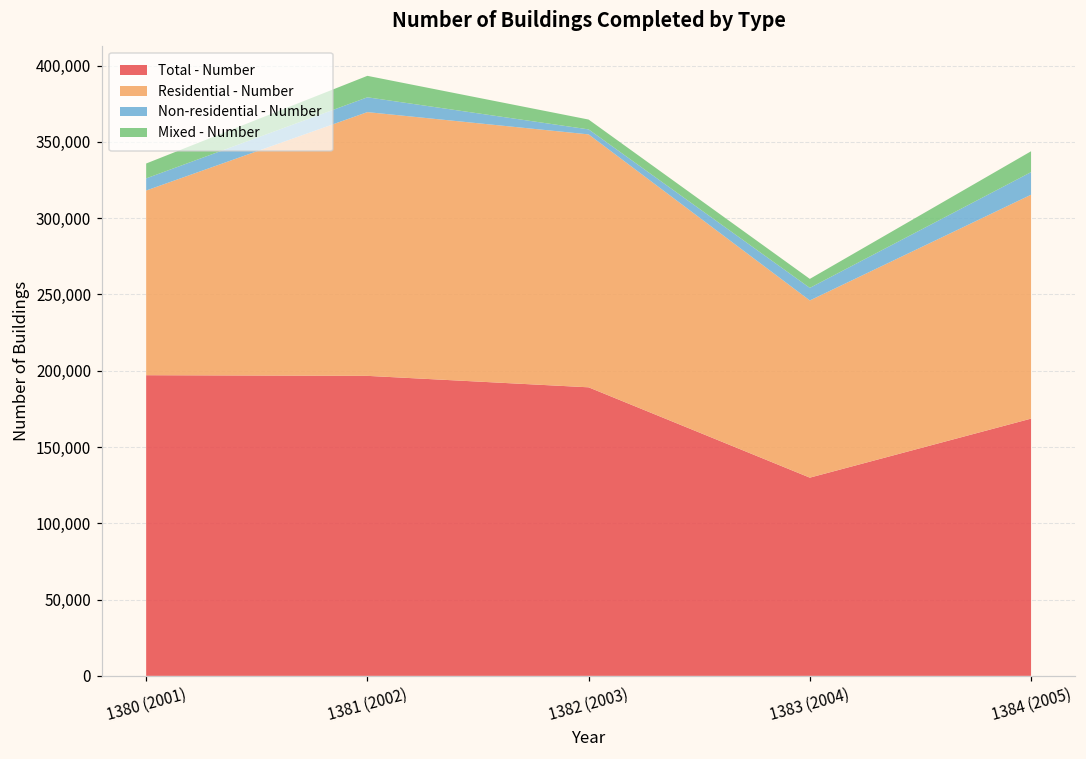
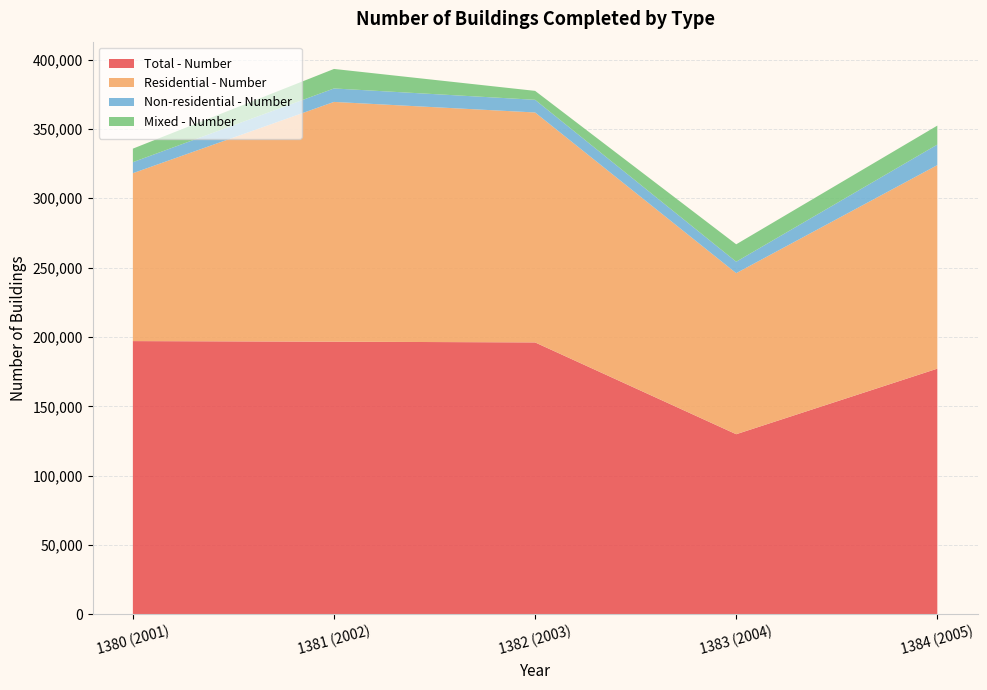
Total - Number, 1382 (2003): 189,000 -> 196,000
Non-residential - Number, 1382 (2003): 3,000 -> 9,000
Mixed - Number, 1383 (2004): 6,000 -> 13,000
Total - Number, 1384 (2005): 169,000 -> 177,000
